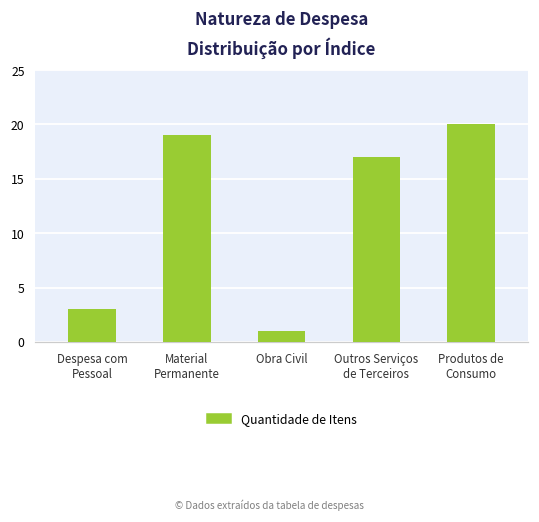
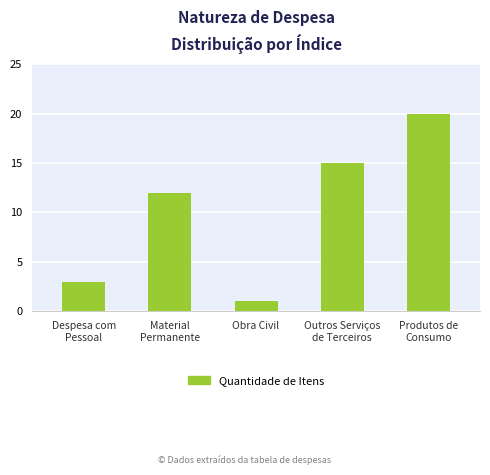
Material Permanente: 19 -> 12
Outros Serviços de Terceiros: 17 -> 15
